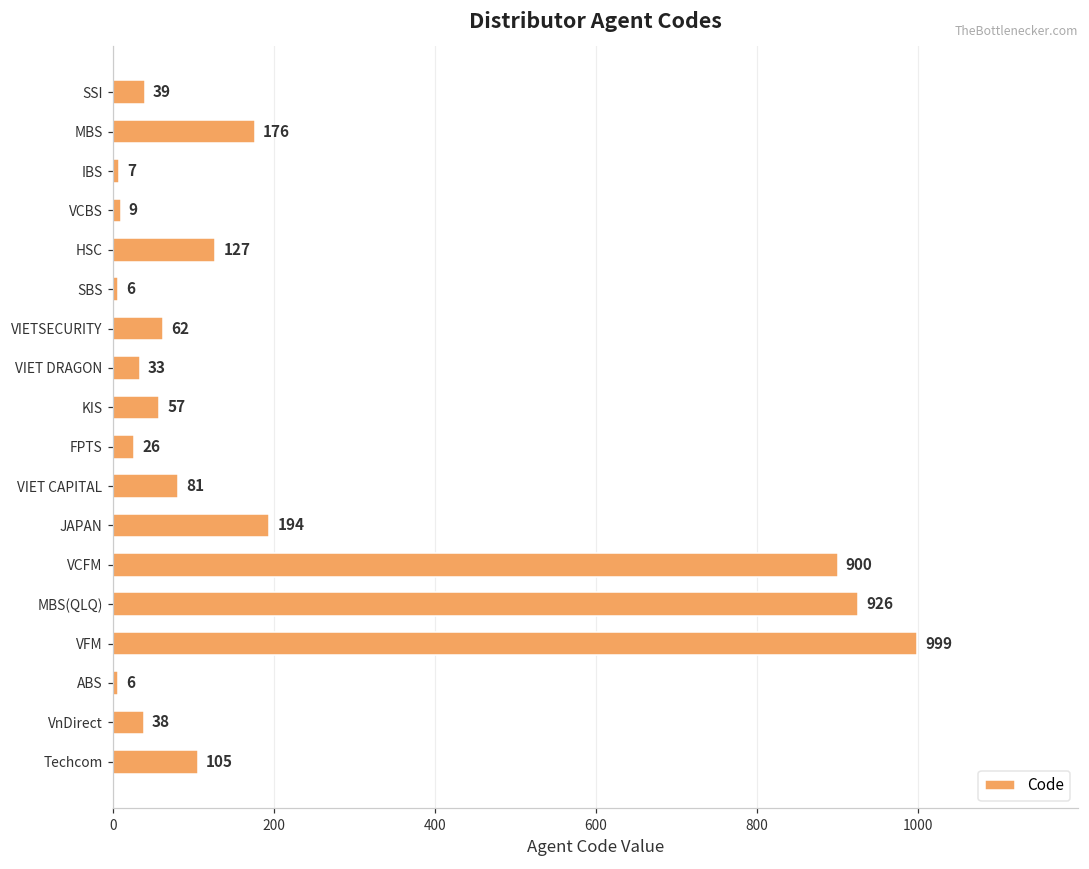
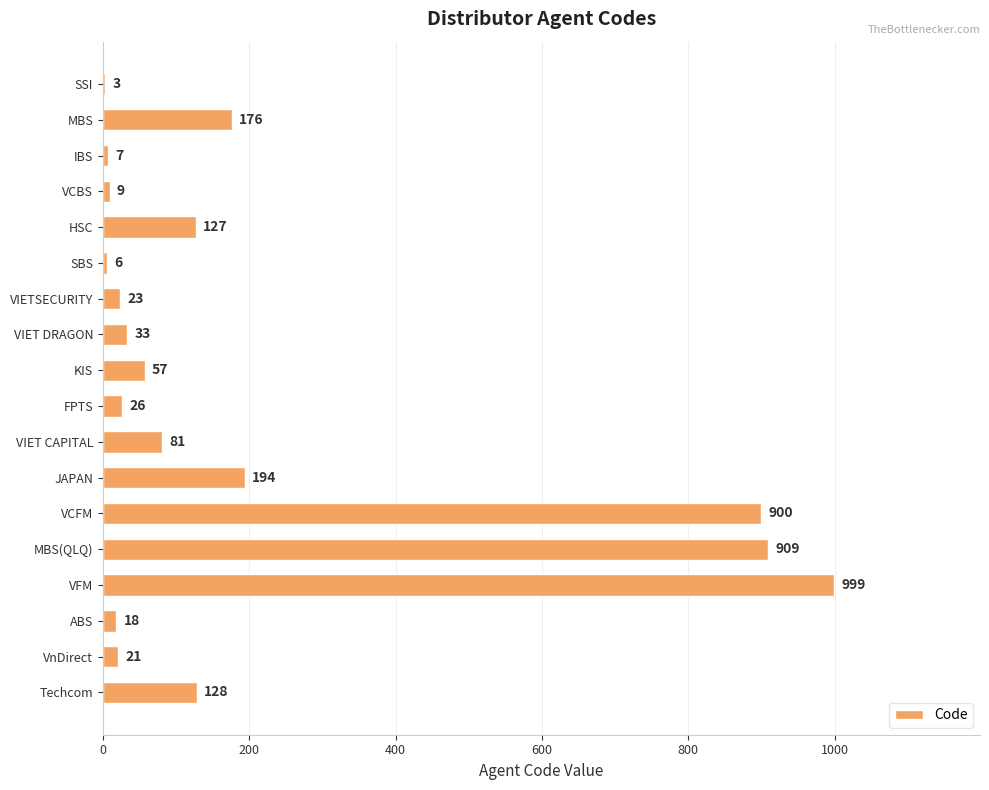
SSI: 39 -> 3
VIETSECURITY: 62 -> 23
MBS(QLQ): 926 -> 909
ABS: 6 -> 18
VnDirect: 38 -> 21
Techcom: 105 -> 128
